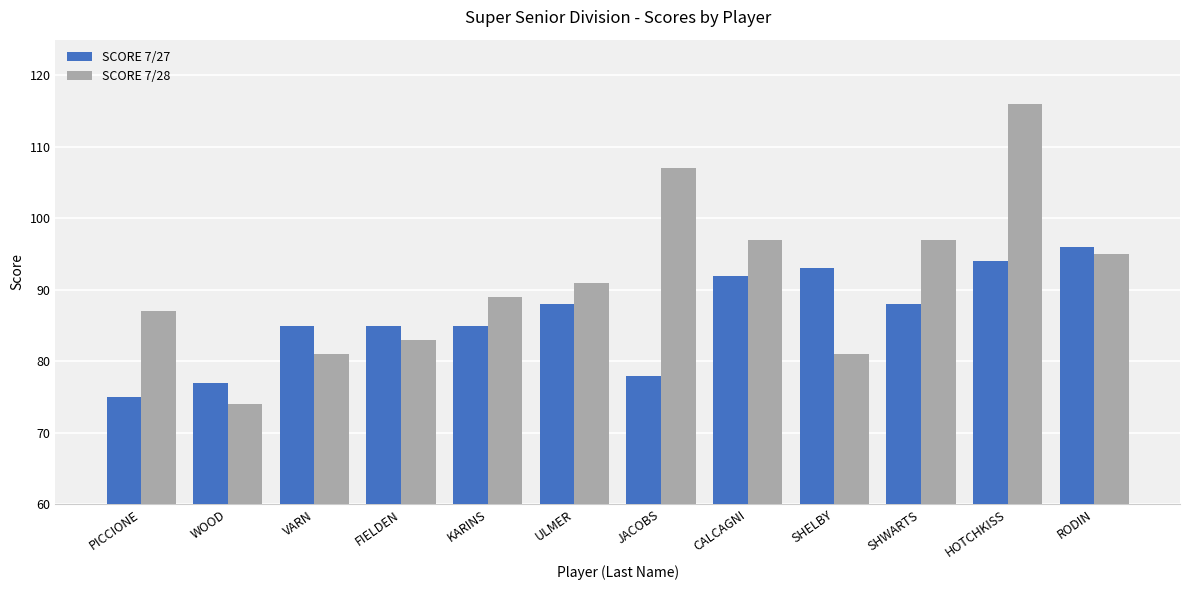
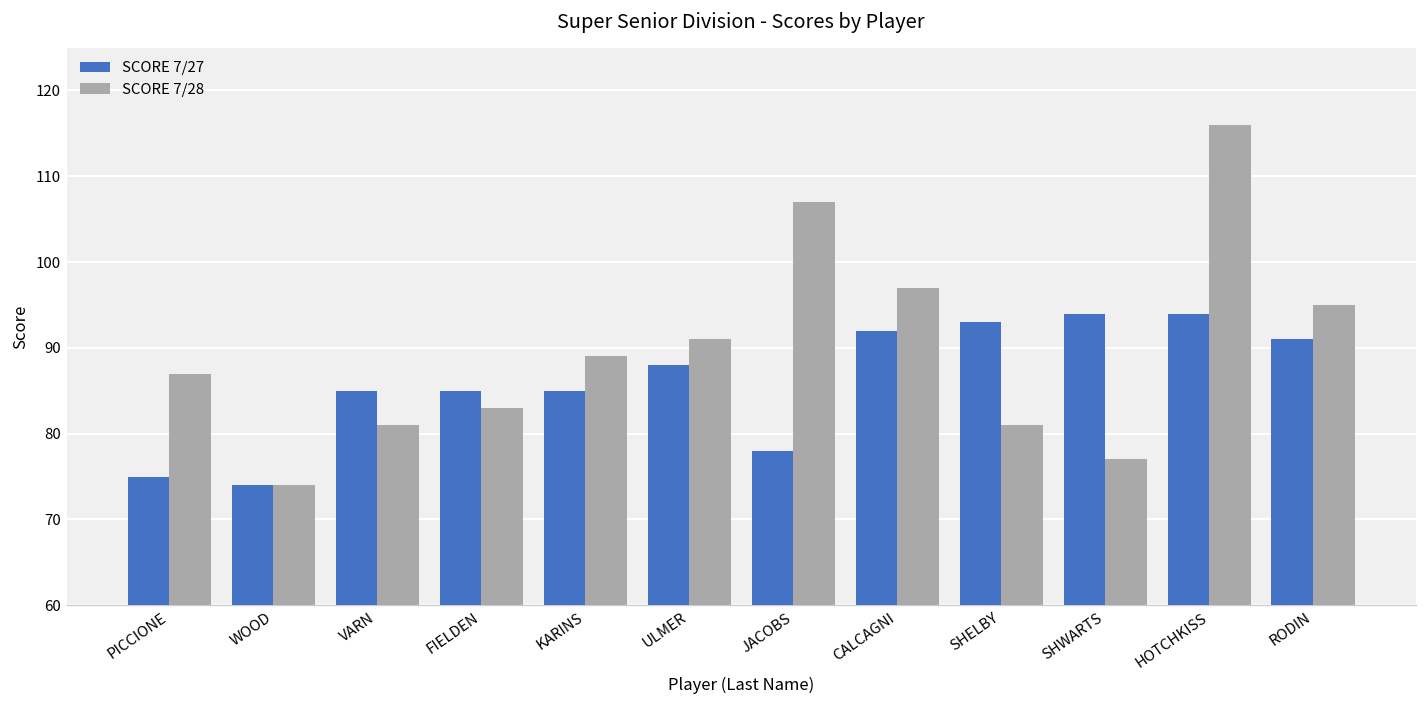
SCORE 7/27, WOOD: 77 -> 74
SCORE 7/27, SHWARTS: 88 -> 94
SCORE 7/28, SHWARTS: 97 -> 77
SCORE 7/27, RODIN: 96 -> 91
